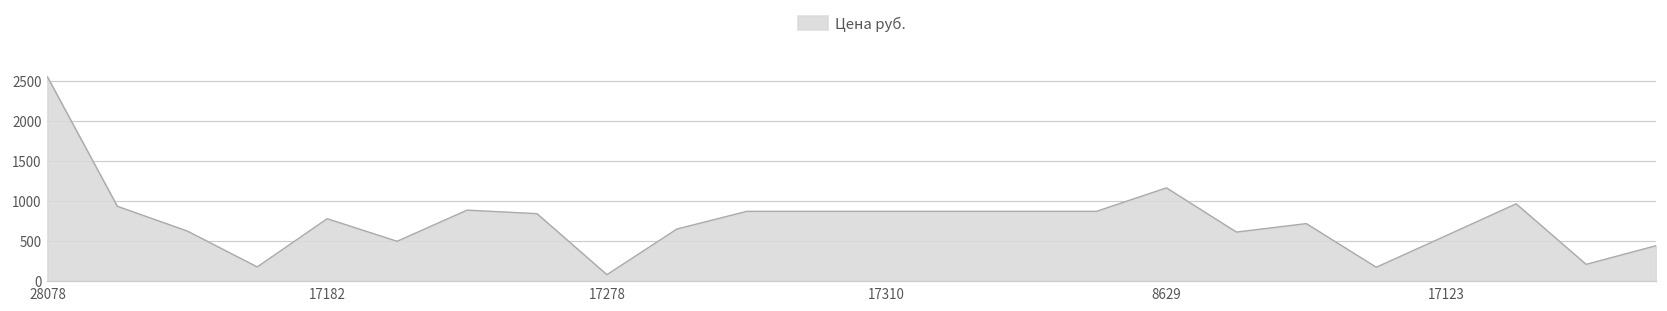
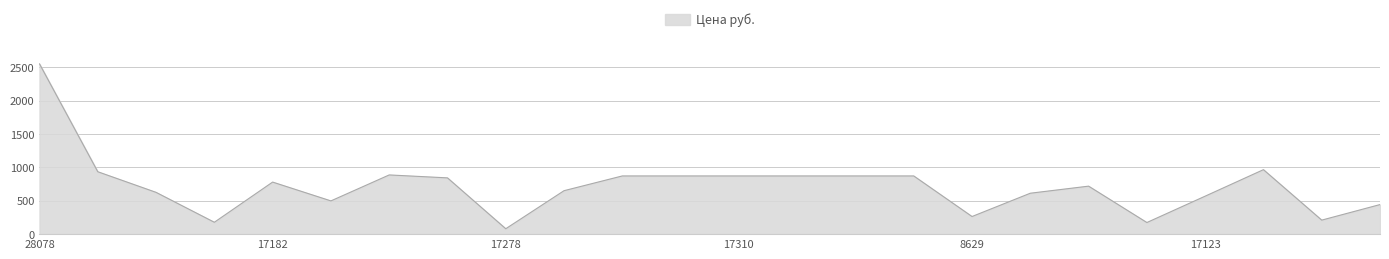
8629: 1200 -> 300
